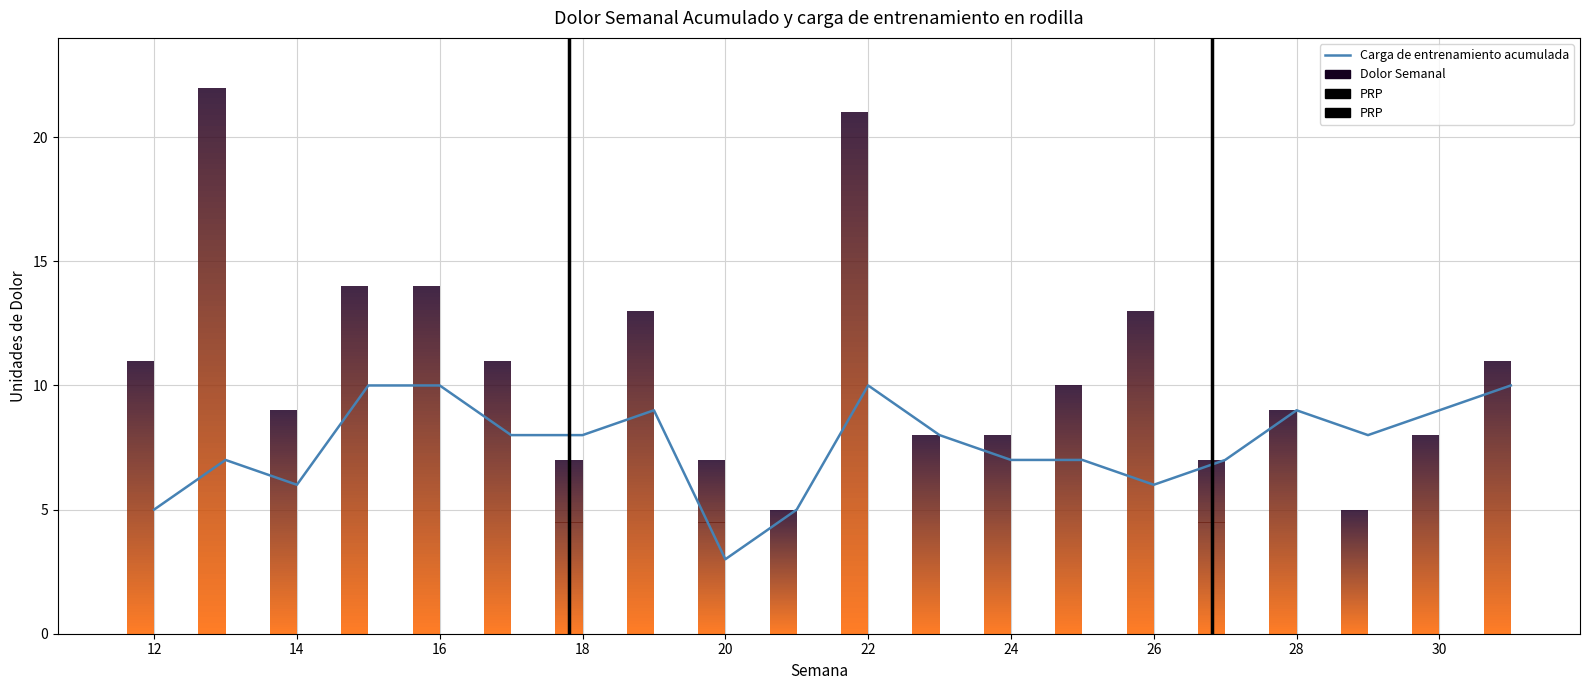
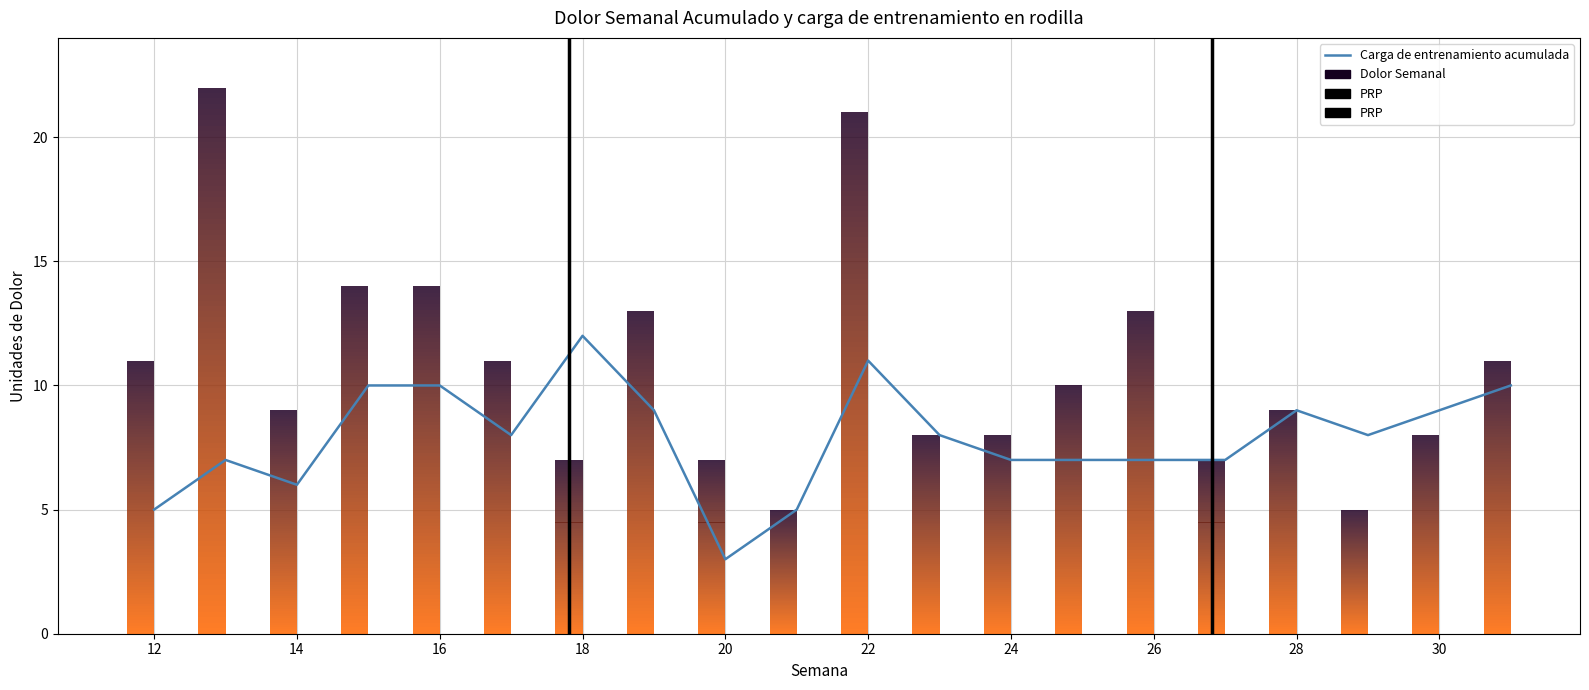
Carga de entrenamiento acumulada, 18: 8 -> 12
Carga de entrenamiento acumulada, 22: 10 -> 11
Carga de entrenamiento acumulada, 26: 6 -> 7
